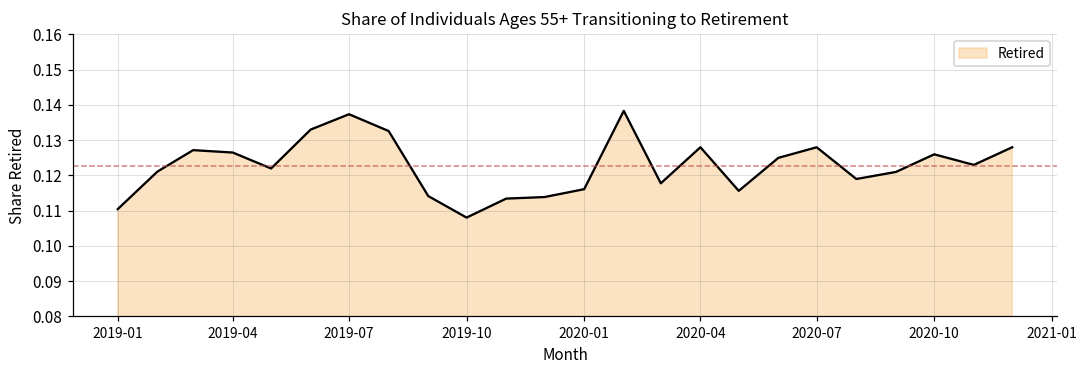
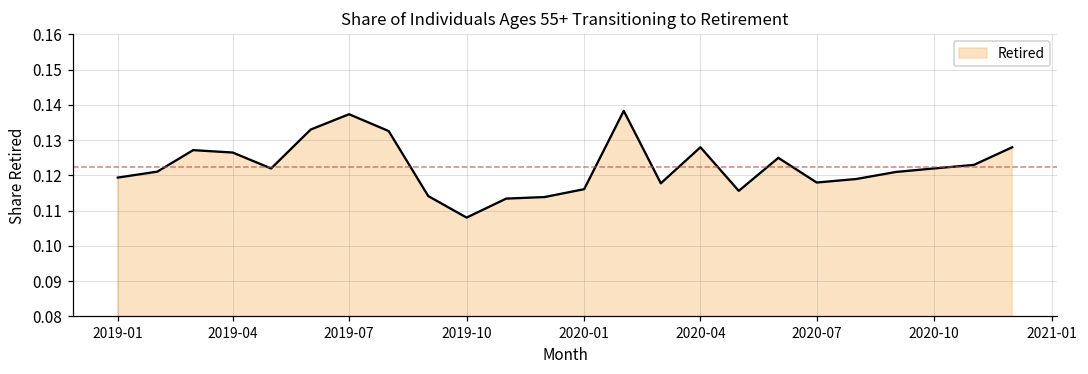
2019-01: 0.110 -> 0.119
2020-07: 0.128 -> 0.118
2020-10: 0.126 -> 0.122
